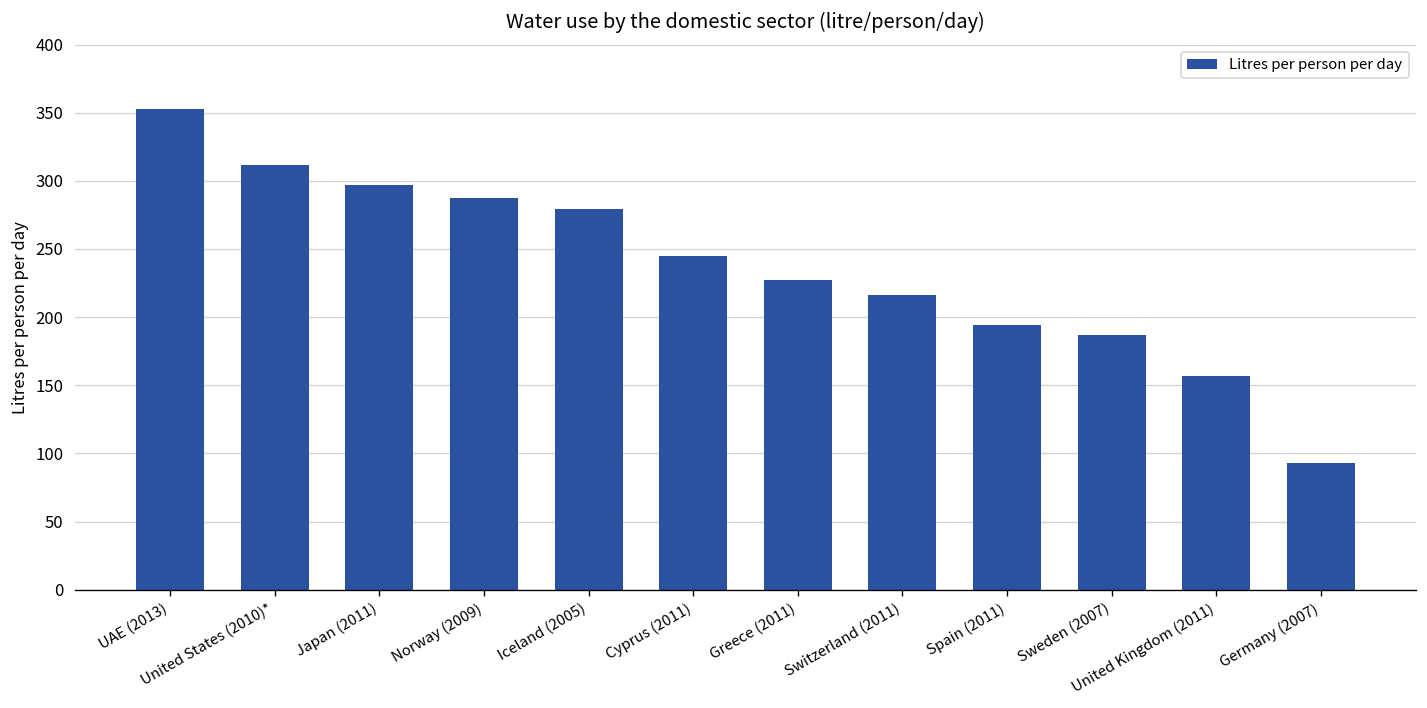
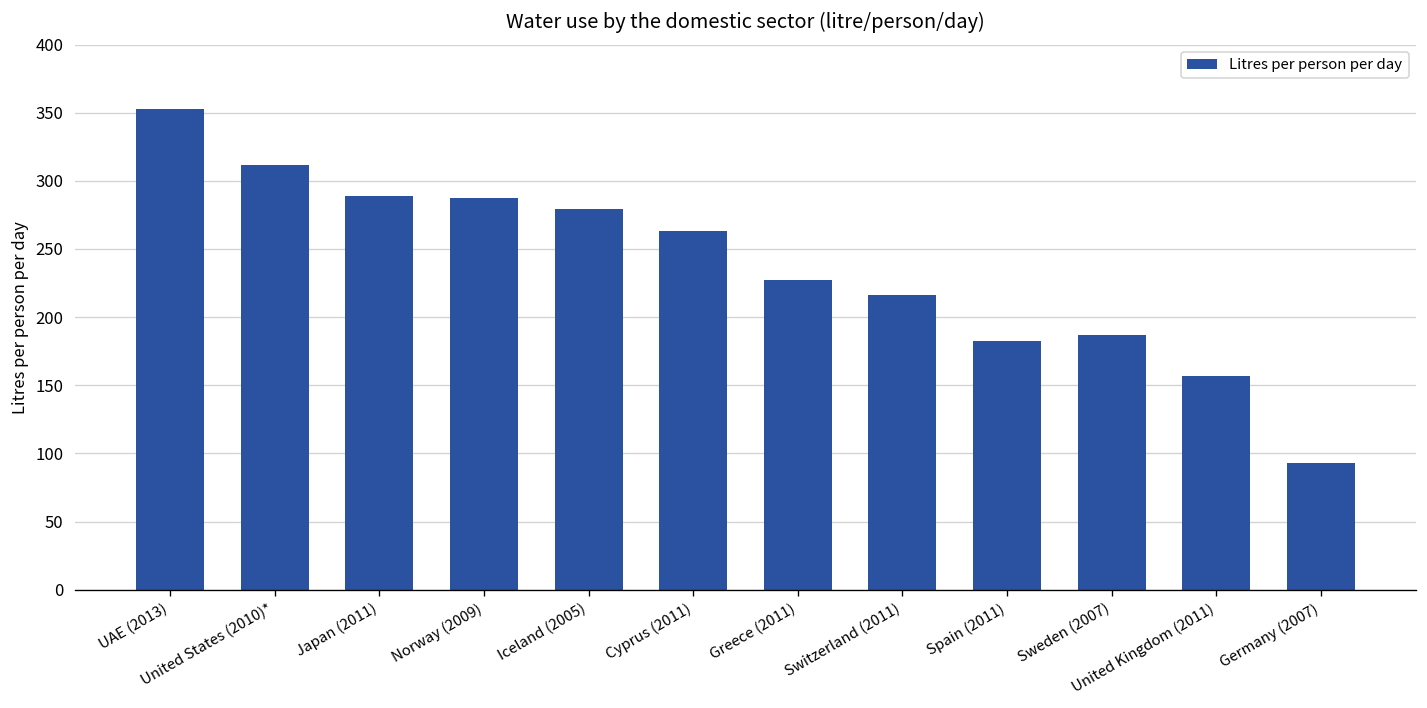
Japan (2011): 297 -> 289
Cyprus (2011): 245 -> 263
Spain (2011): 195 -> 183
